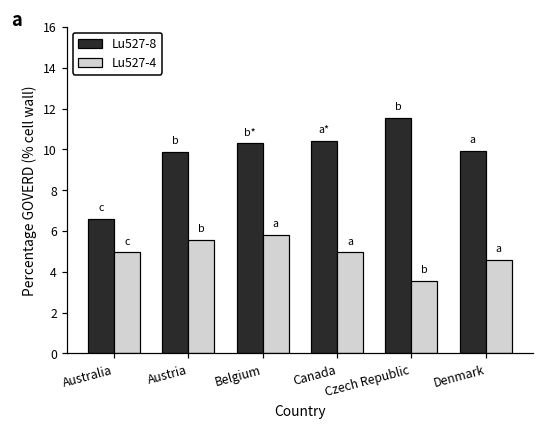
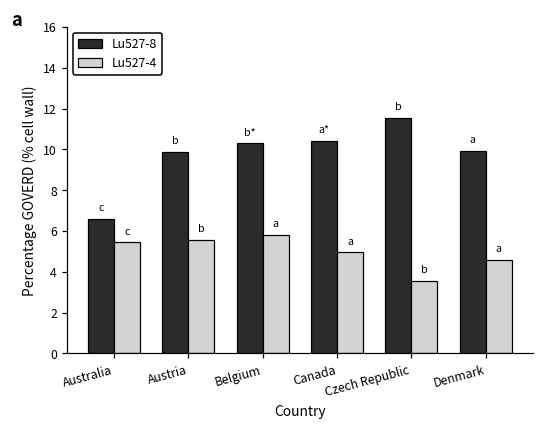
Lu527-4, Australia: 5.0 -> 5.4
